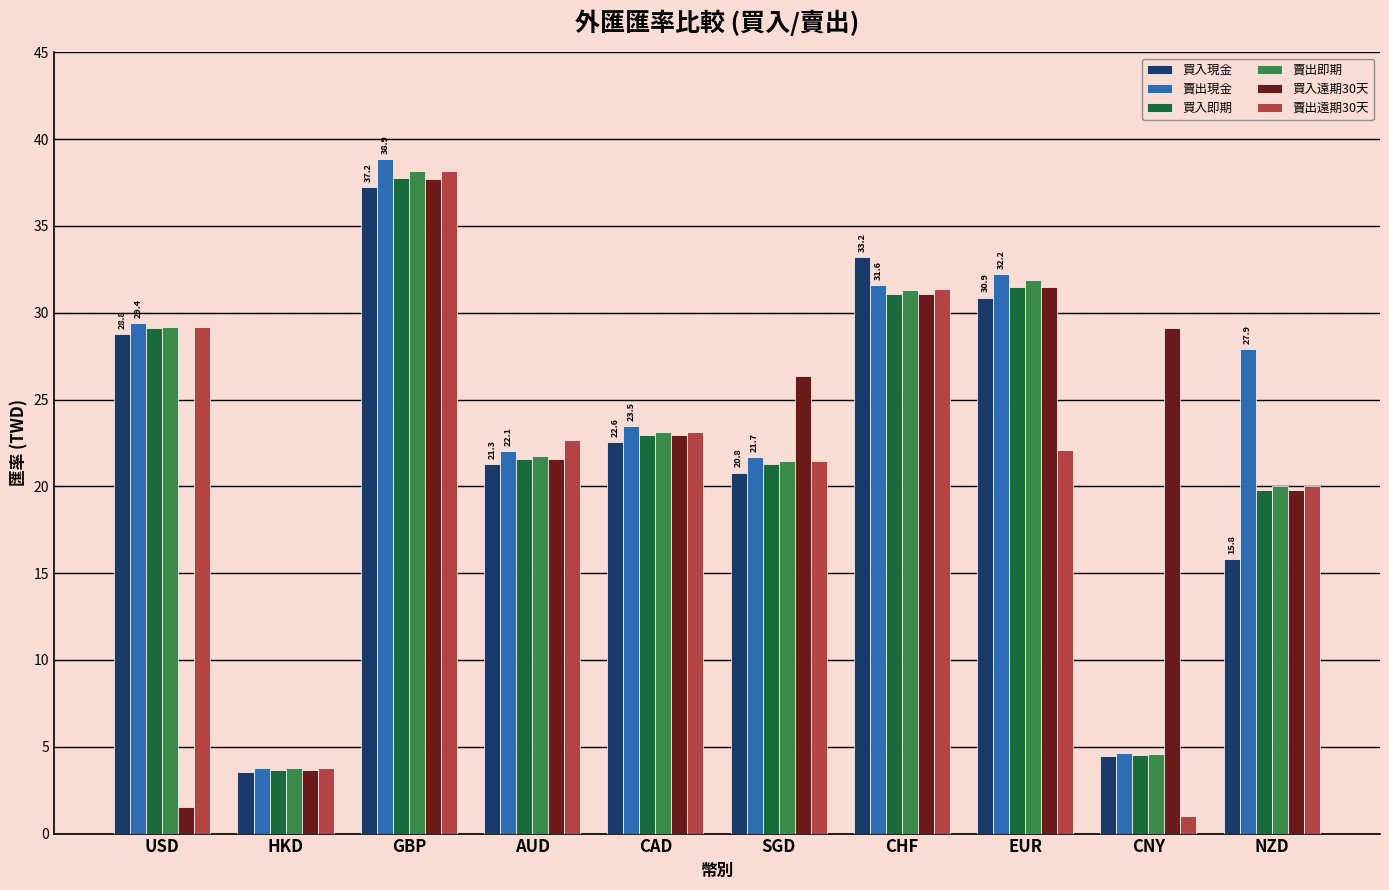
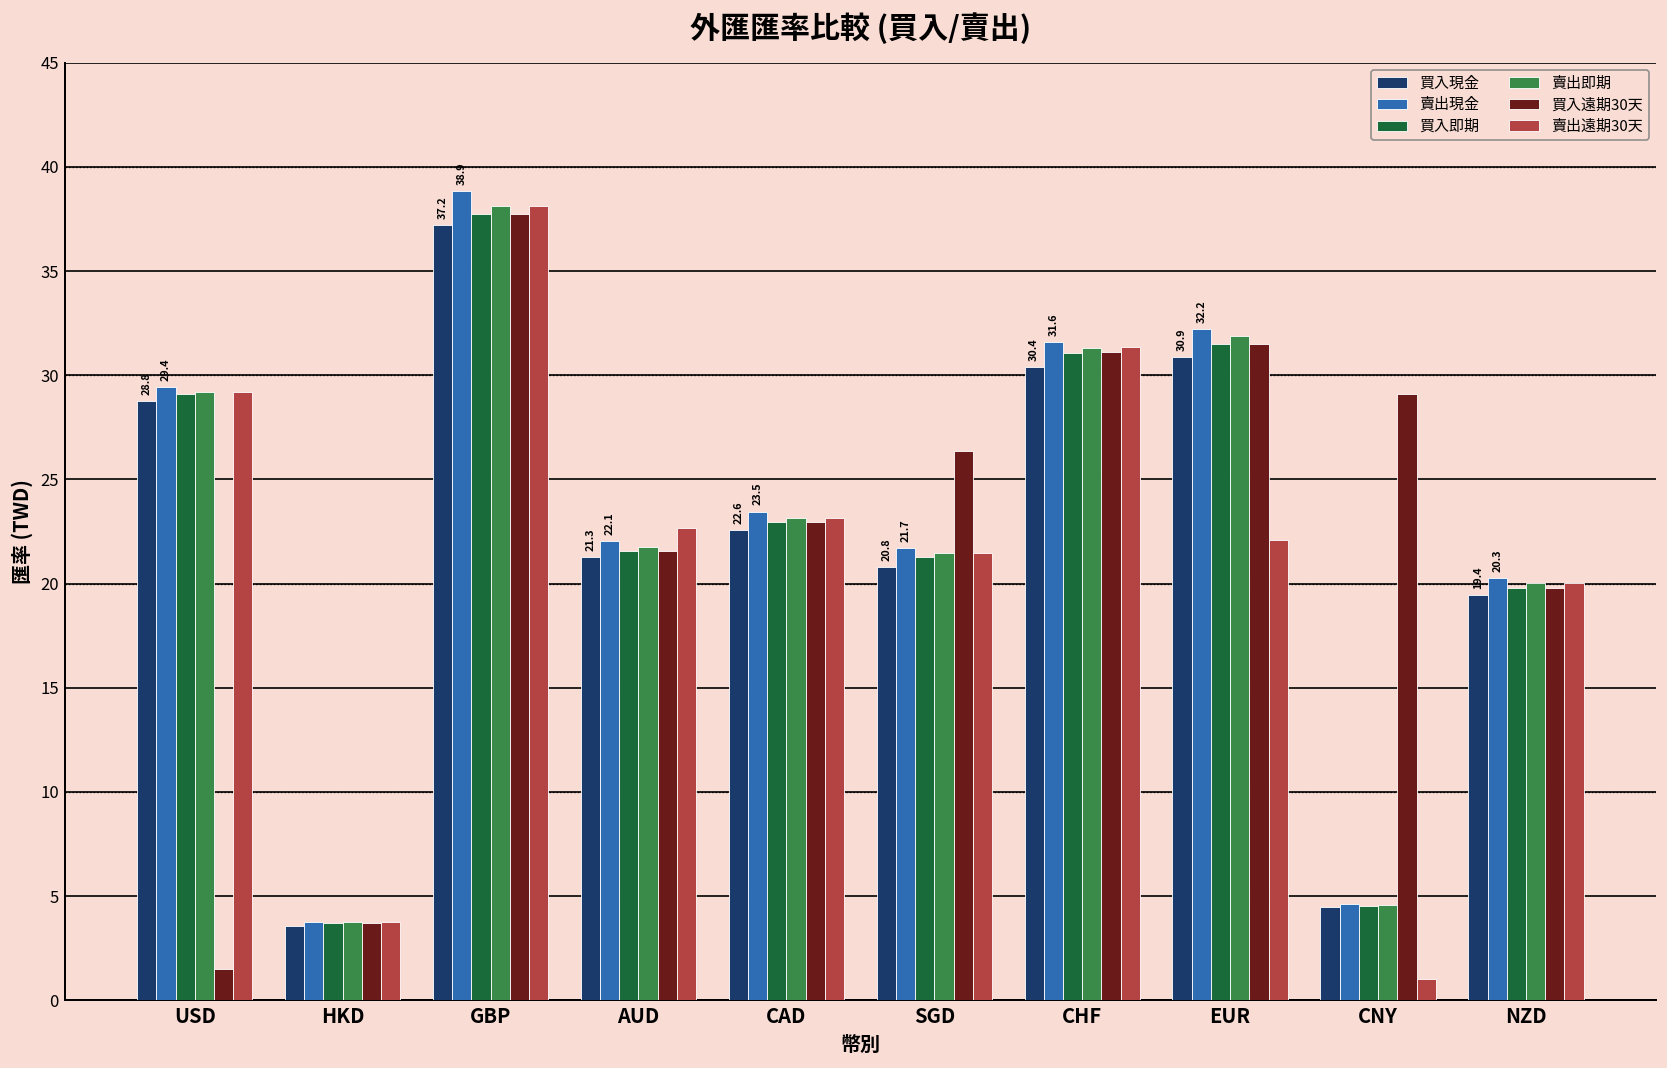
買入現金, CHF: 33.2 -> 30.4
買入現金, NZD: 15.8 -> 19.4
賣出現金, NZD: 27.9 -> 20.3
